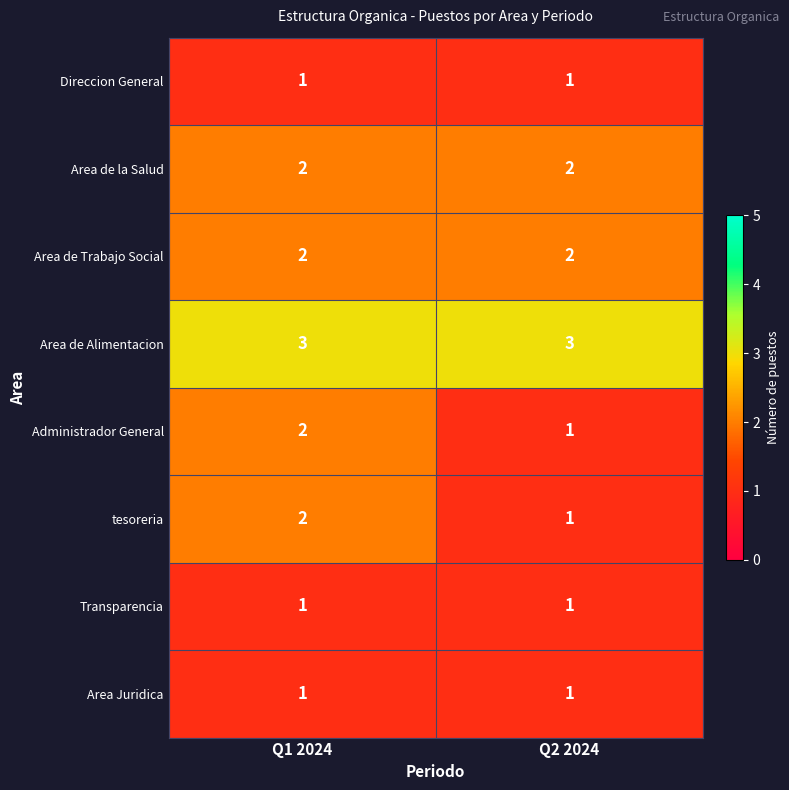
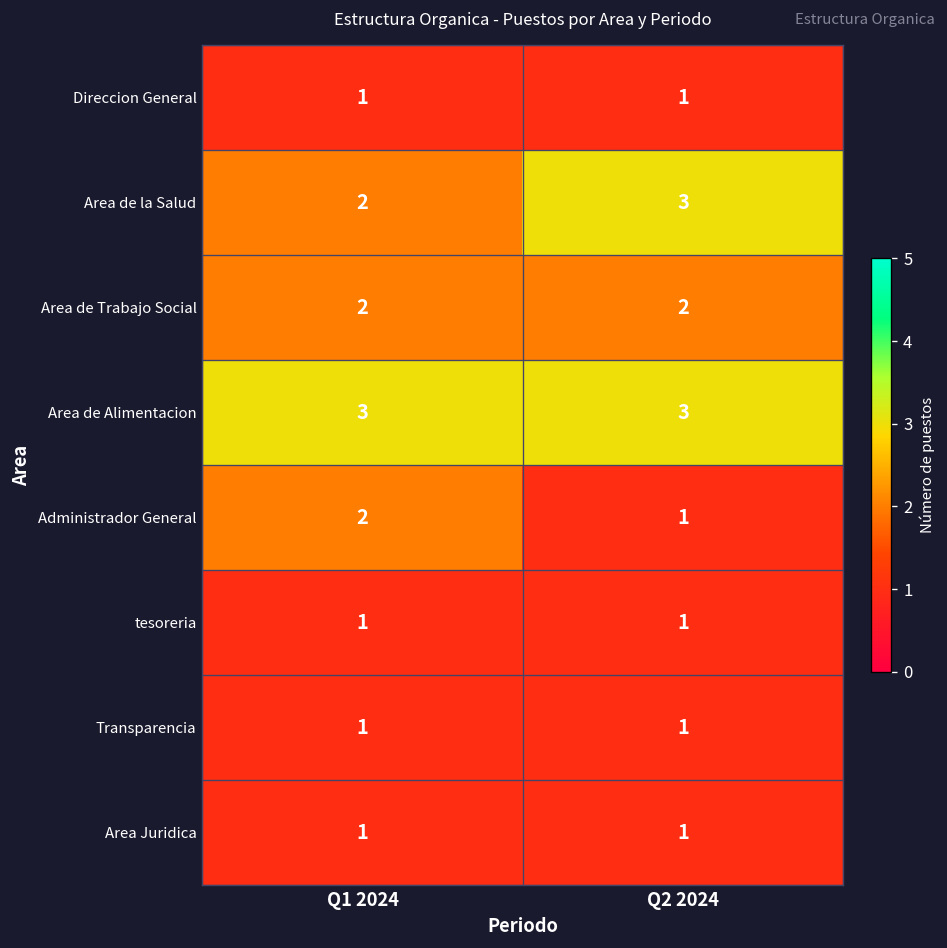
Area de la Salud, Q2 2024: 2 -> 3
tesoreria, Q1 2024: 2 -> 1
